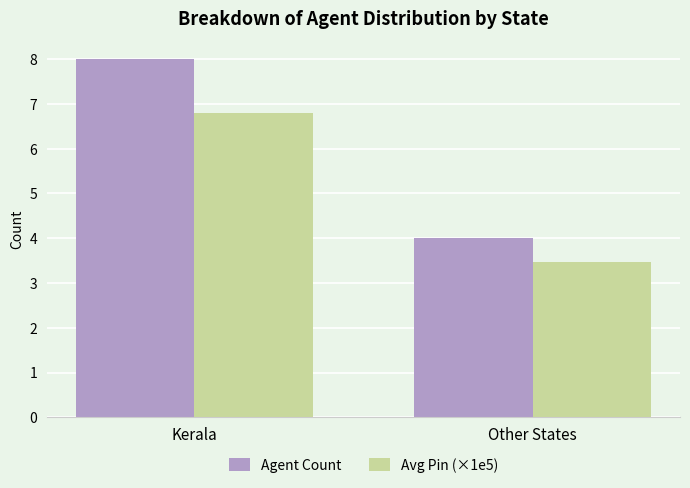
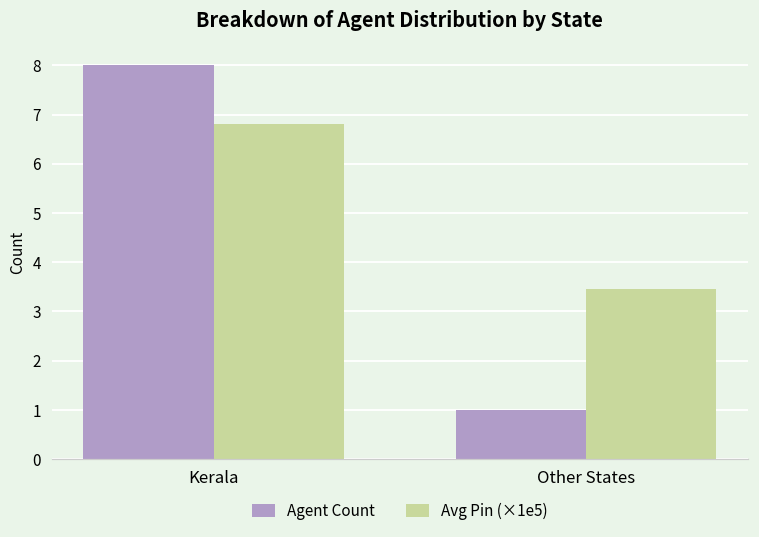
Agent Count, Other States: 4 -> 1
